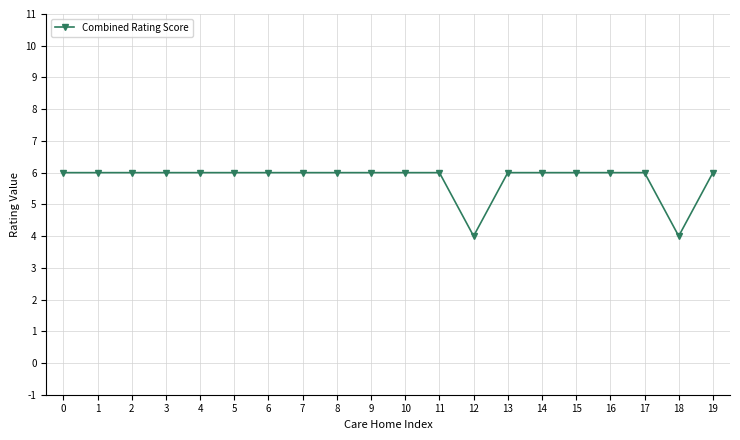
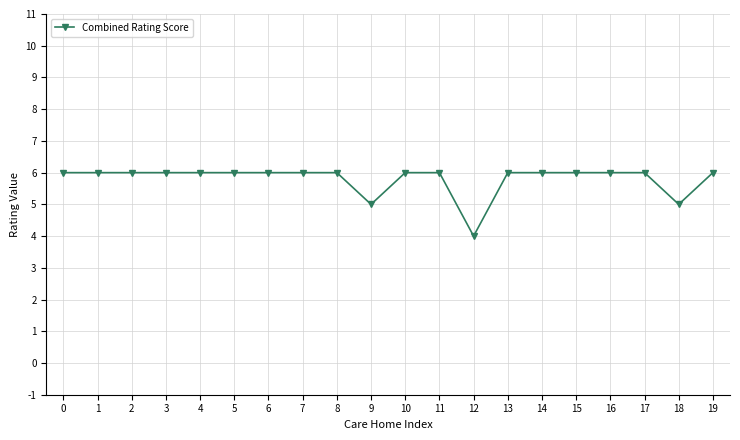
9: 6.0 -> 5.0
18: 4.0 -> 5.0
